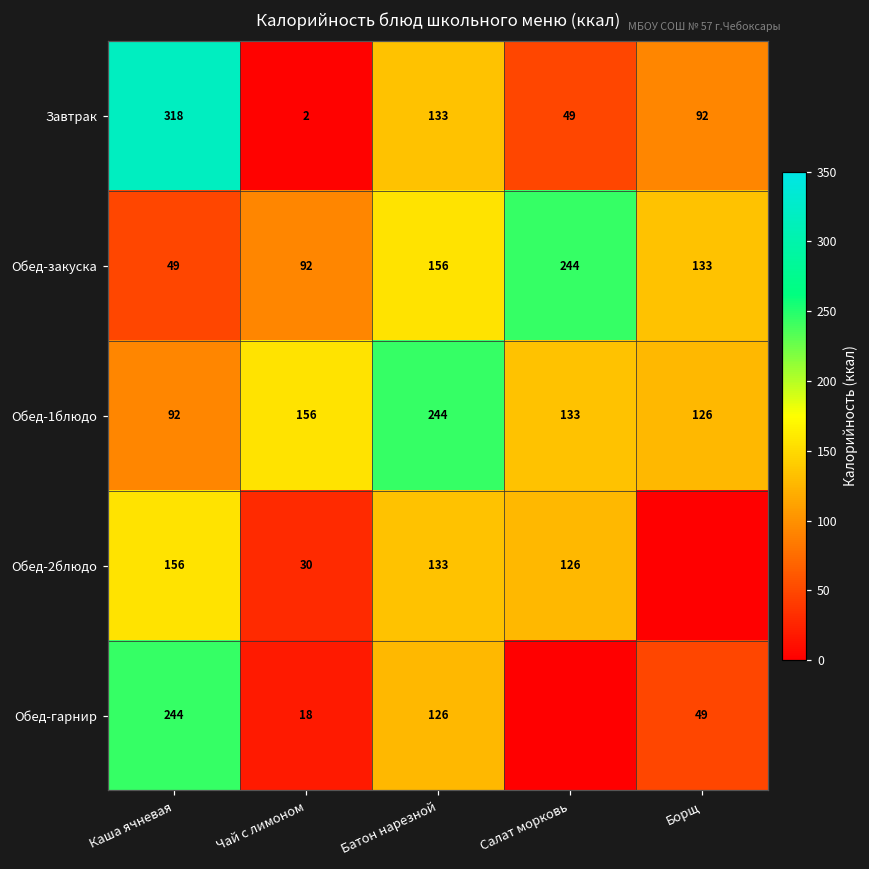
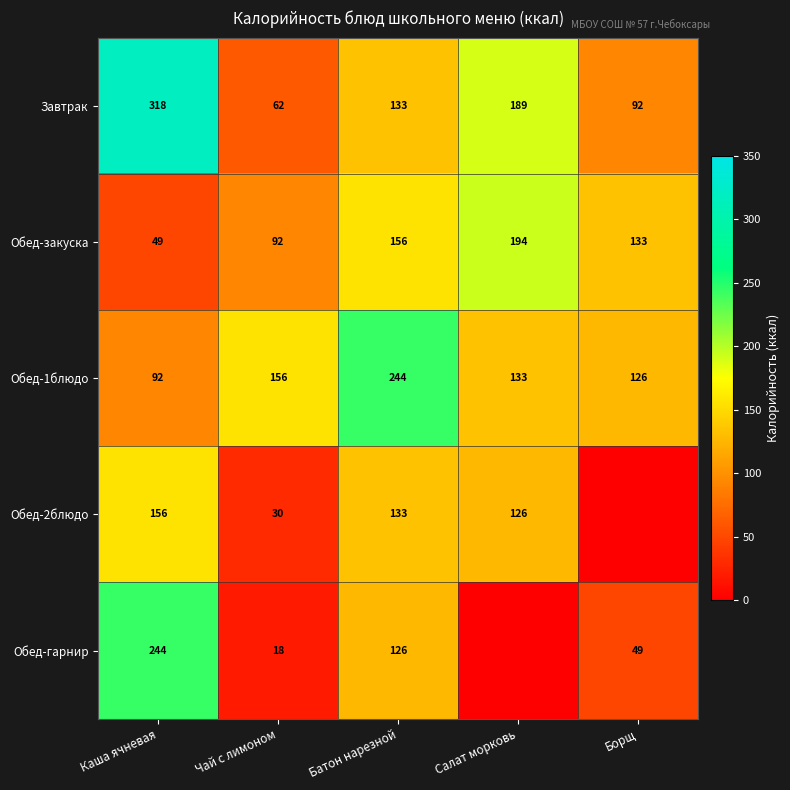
Завтрак, Чай с лимоном: 2 -> 62
Завтрак, Салат морковь: 49 -> 189
Обед-закуска, Салат морковь: 244 -> 194
